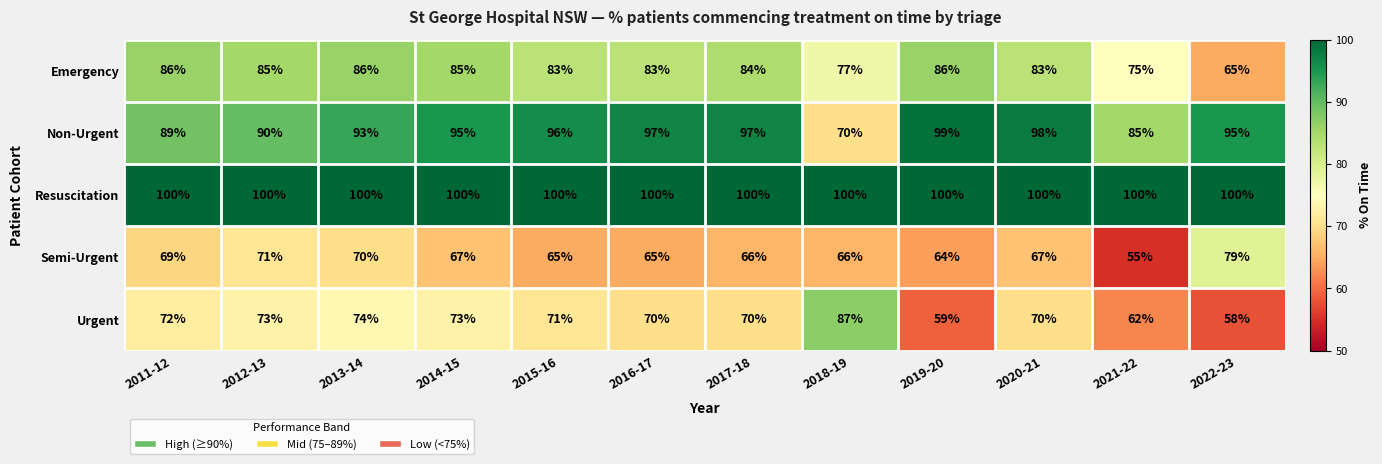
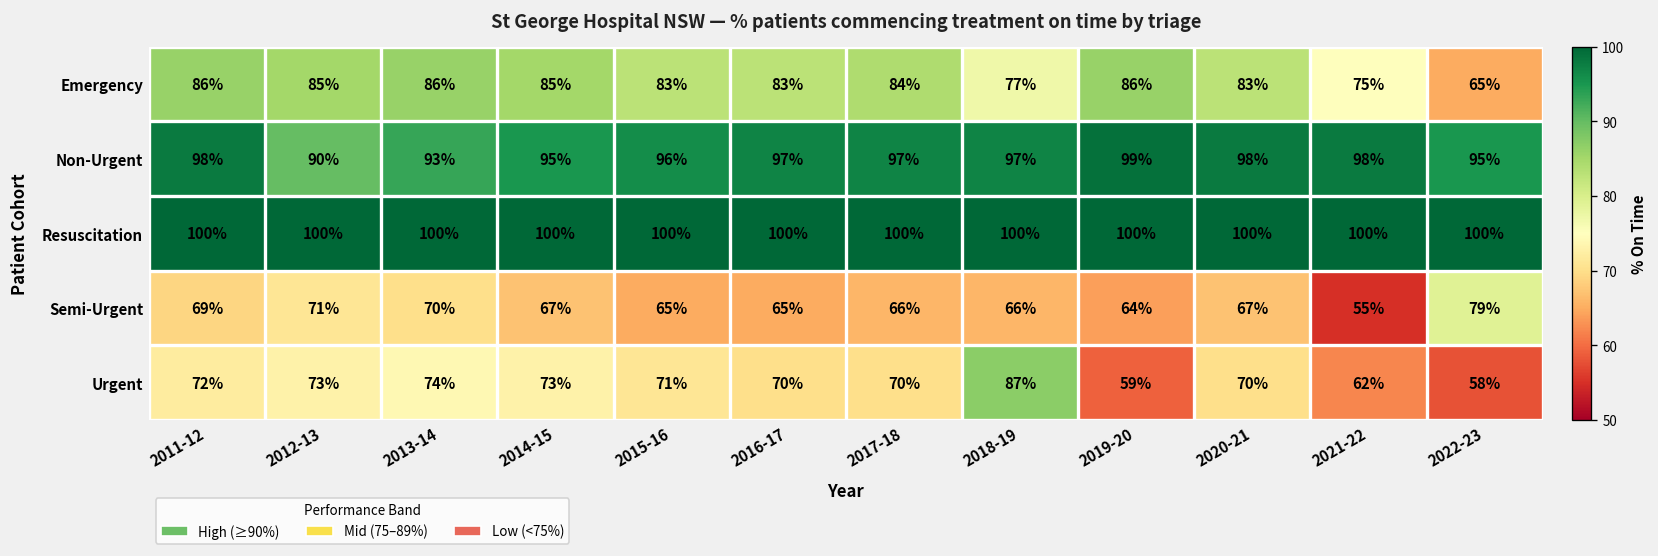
Non-Urgent, 2011-12: 89% -> 98%
Non-Urgent, 2018-19: 70% -> 97%
Non-Urgent, 2021-22: 85% -> 98%
